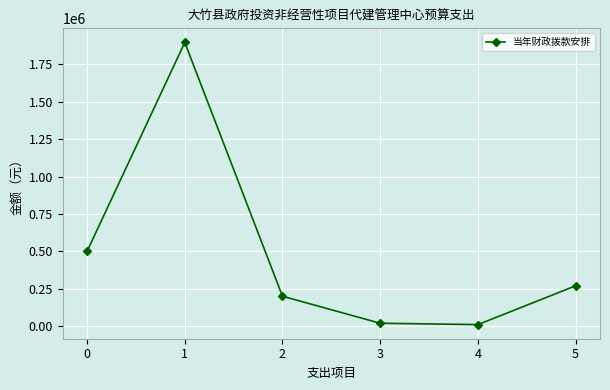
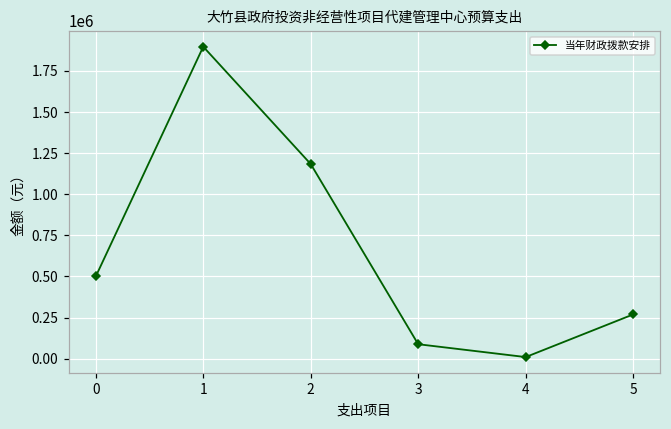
2: 200000 -> 1180000
3: 20000 -> 90000
